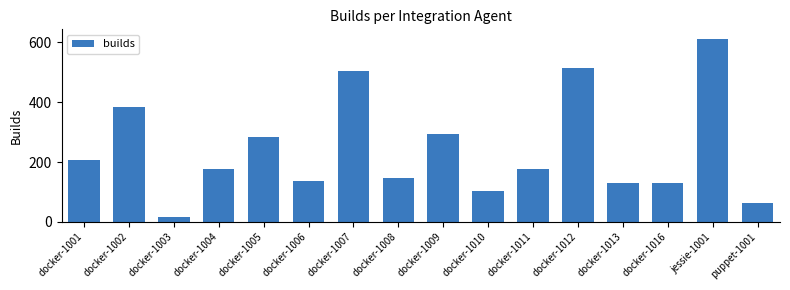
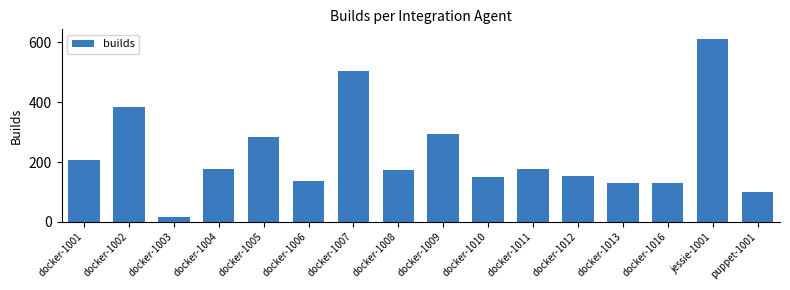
docker-1008: 150 -> 180
docker-1010: 100 -> 150
docker-1012: 520 -> 160
puppet-1001: 60 -> 100
